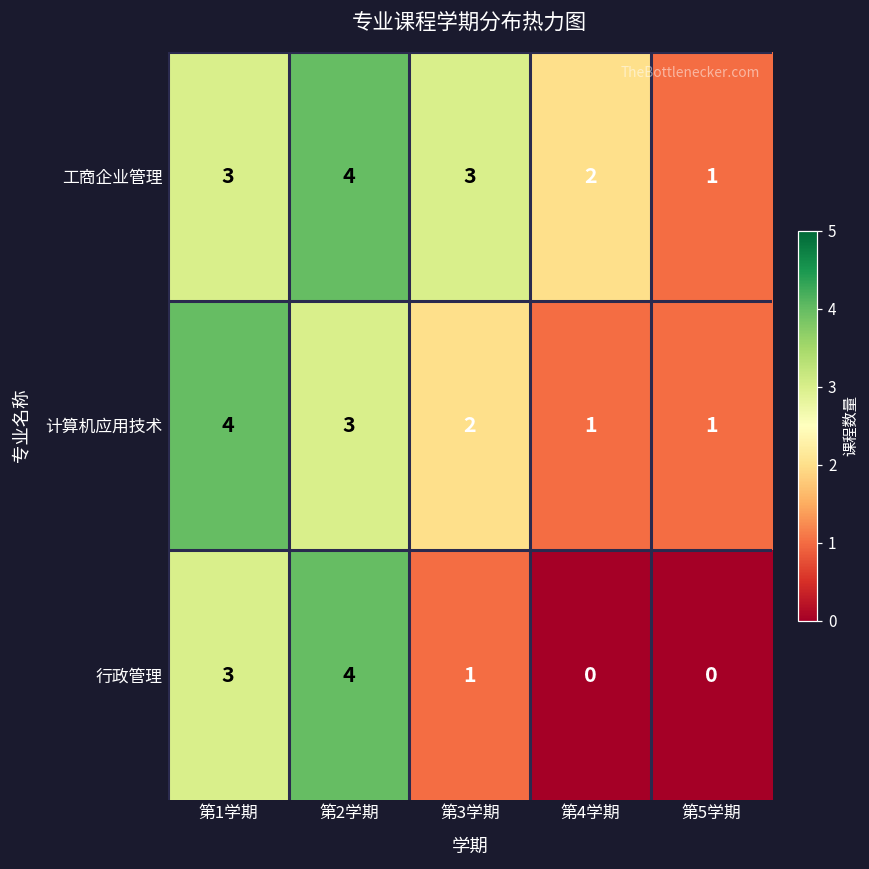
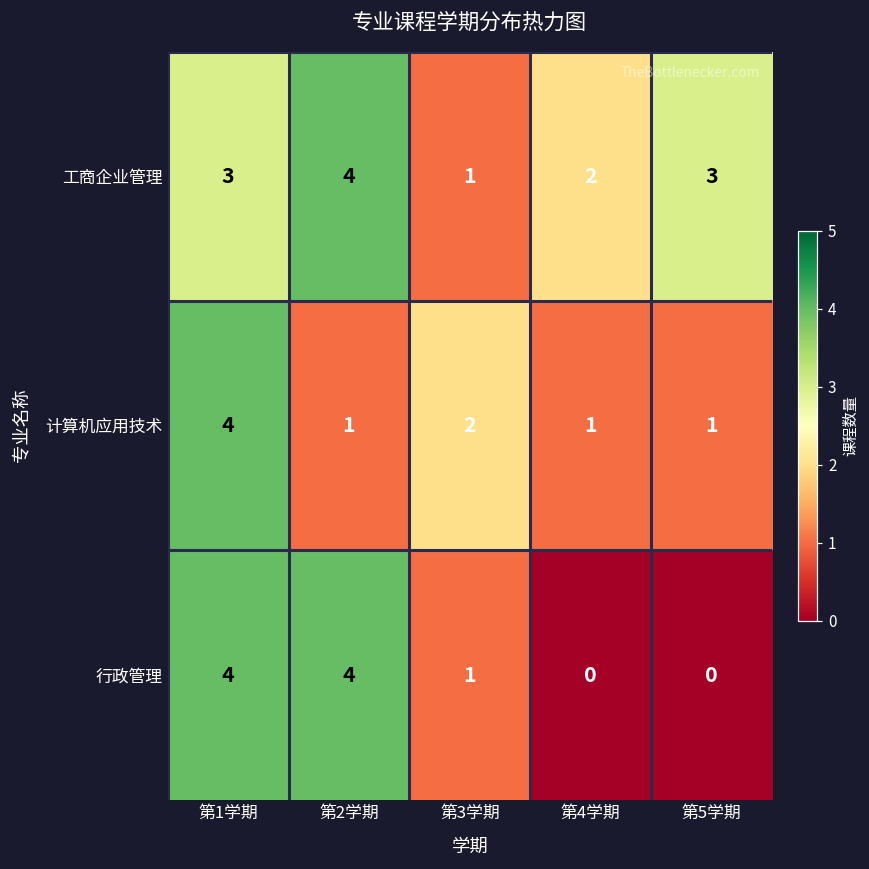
工商企业管理, 第3学期: 3 -> 1
工商企业管理, 第5学期: 1 -> 3
计算机应用技术, 第2学期: 3 -> 1
行政管理, 第1学期: 3 -> 4
